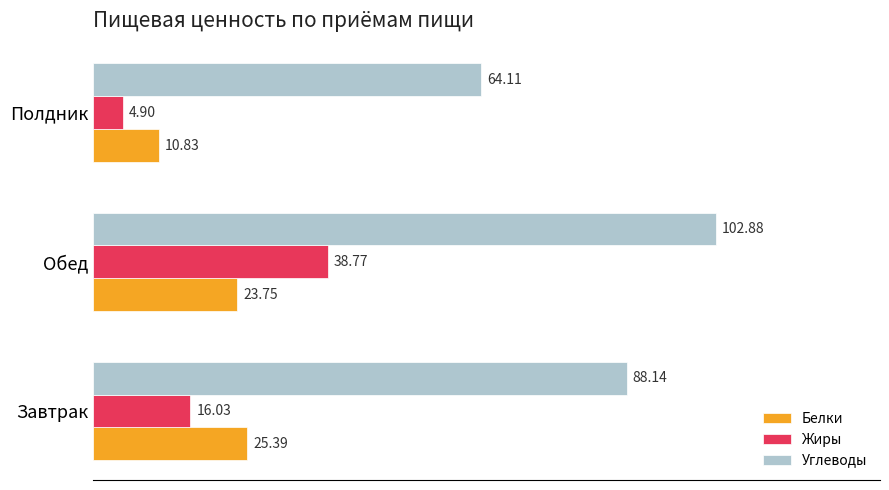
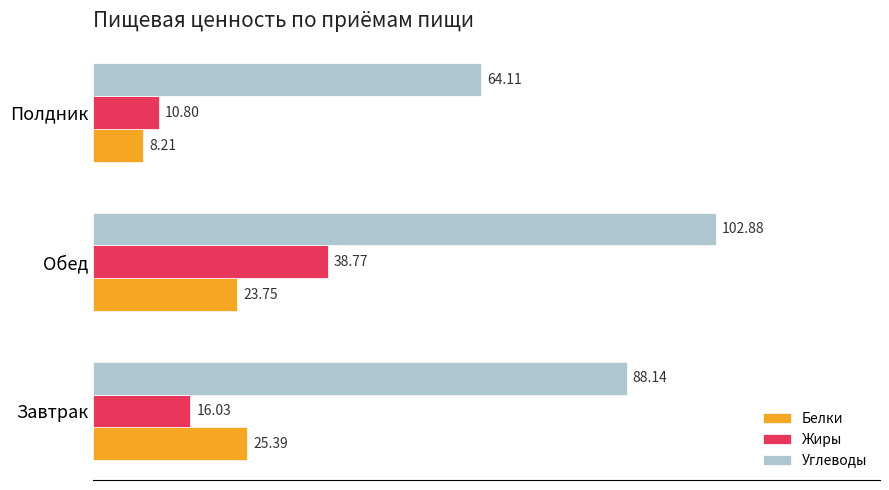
Жиры, Полдник: 4.90 -> 10.80
Белки, Полдник: 10.83 -> 8.21
